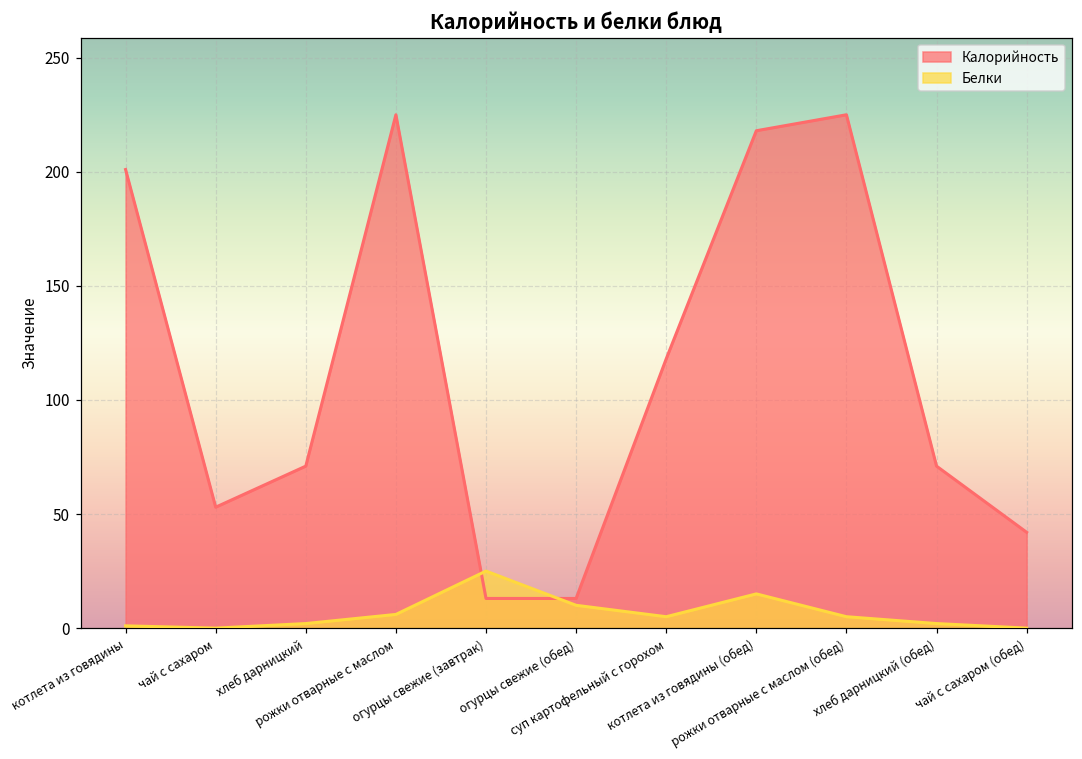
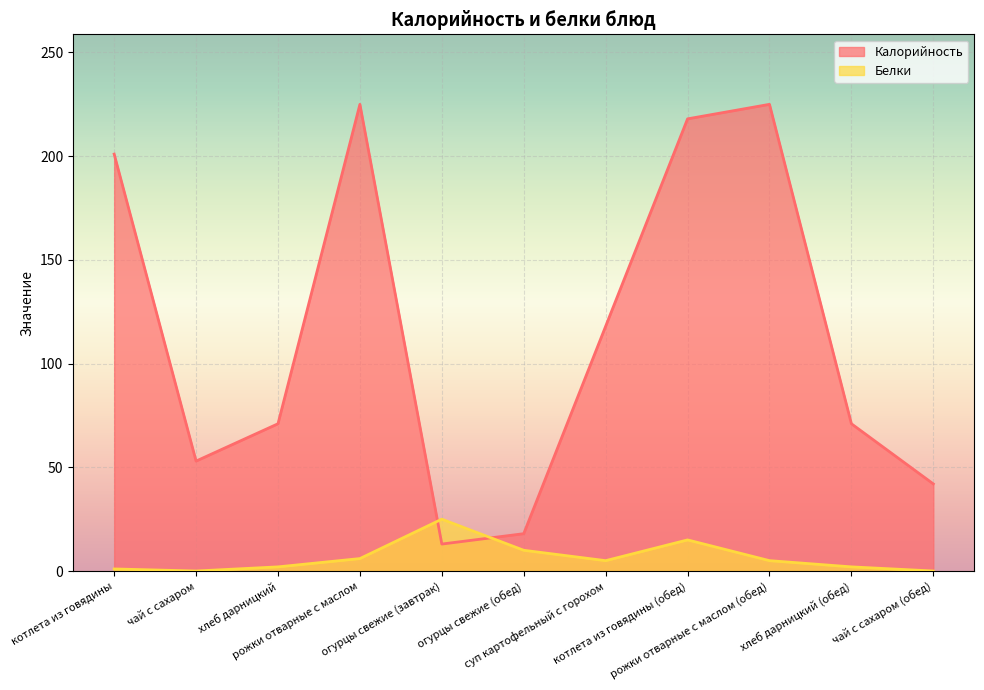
Калорийность, огурцы свежие (обед): 13 -> 18
